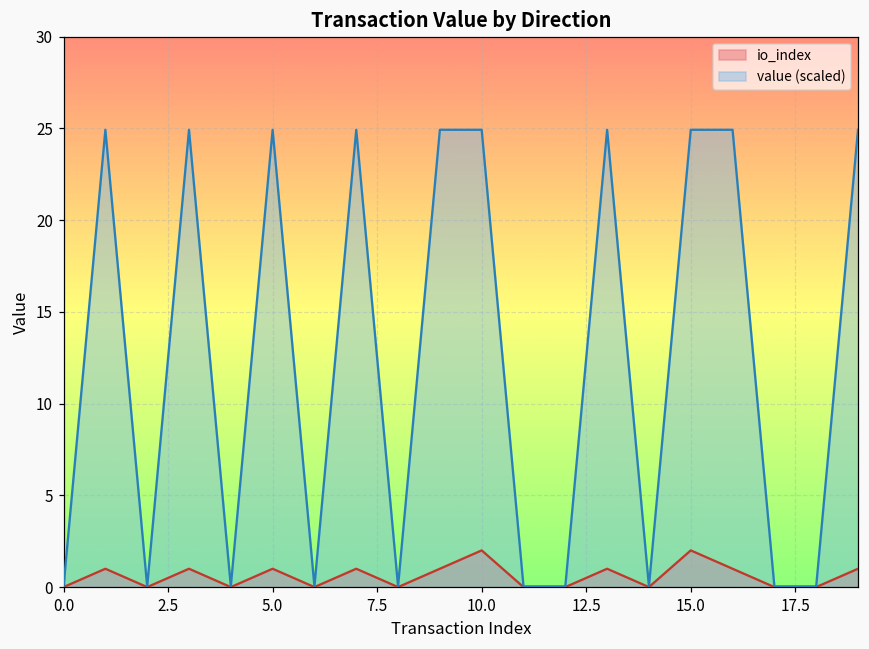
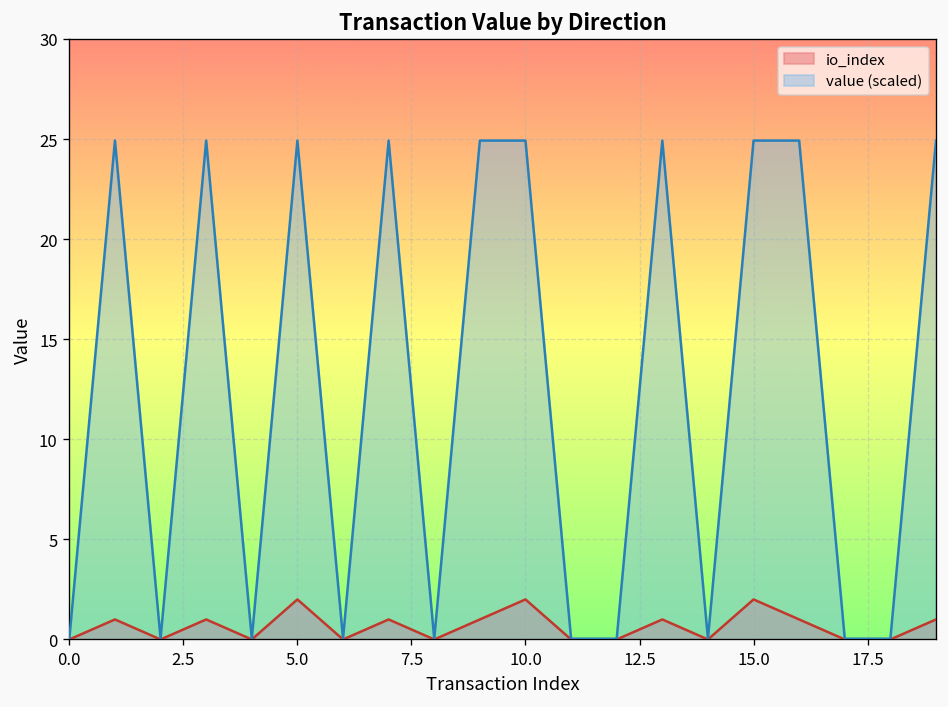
io_index, 5.0: 1 -> 2
